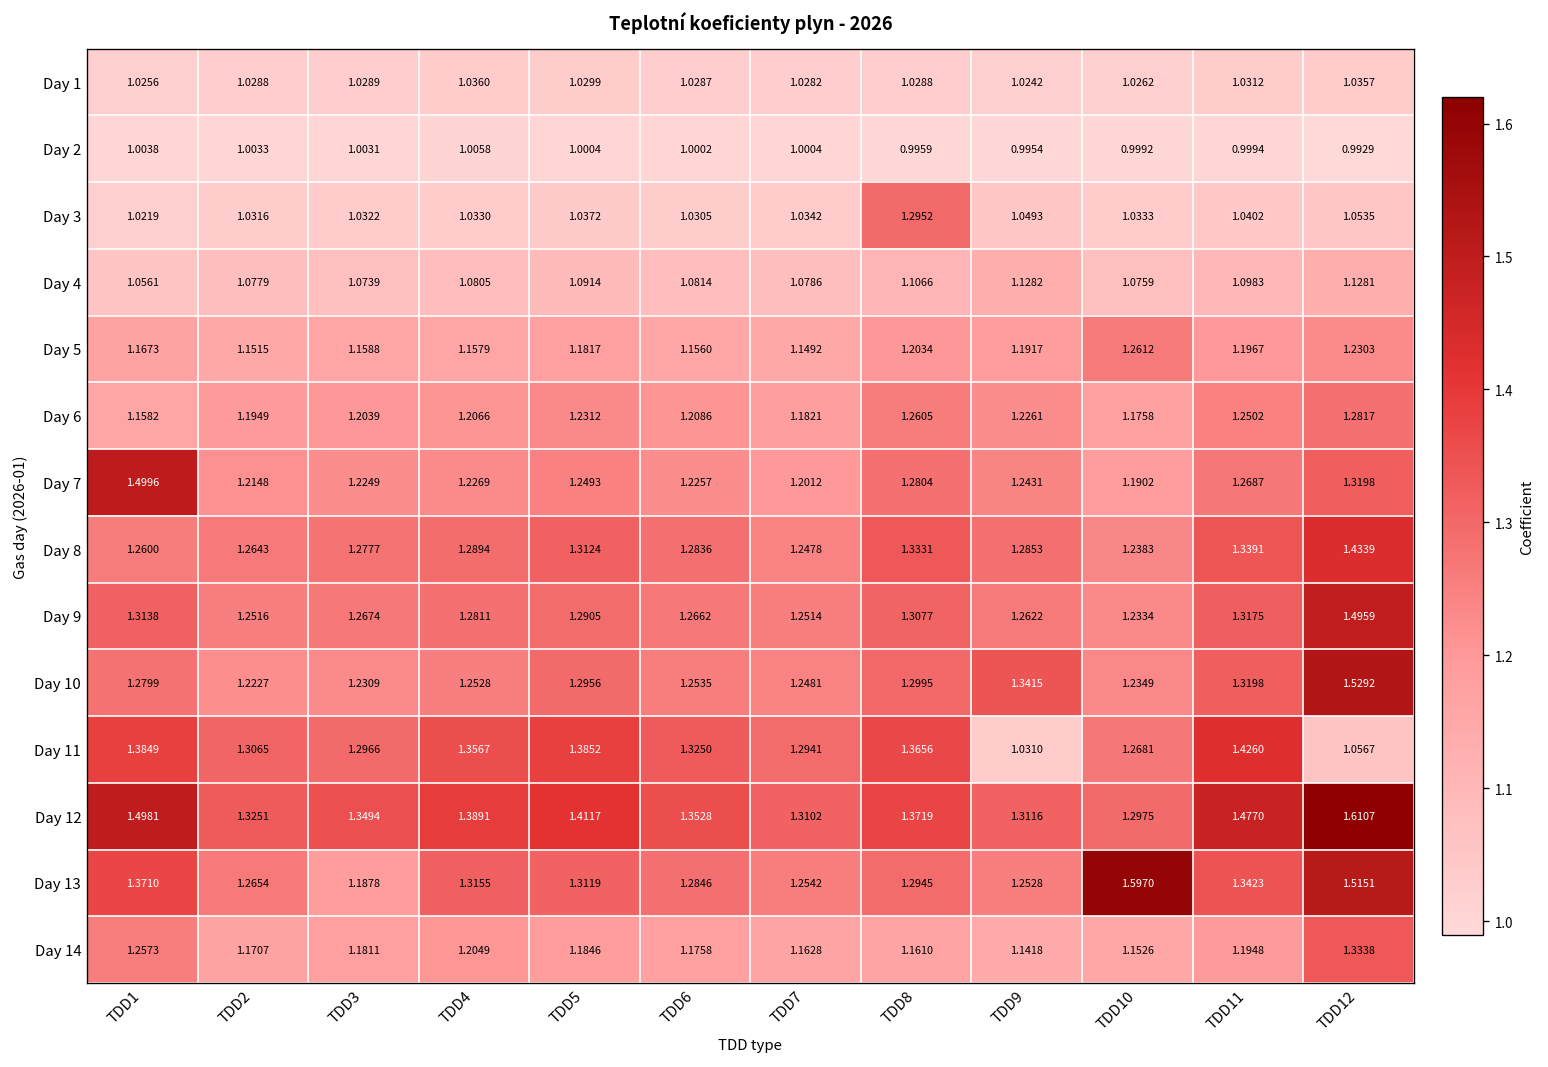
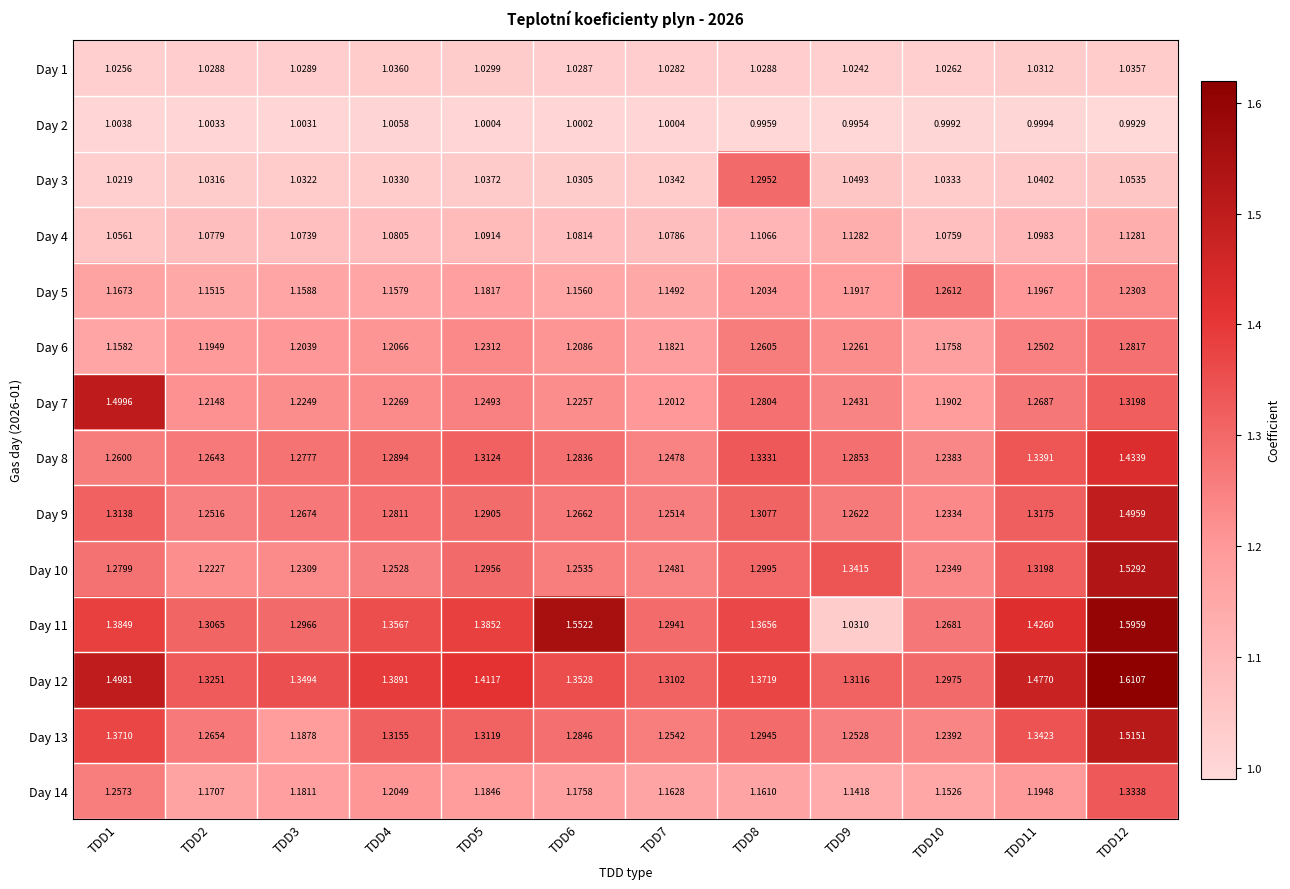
Day 11, TDD6: 1.3250 -> 1.5522
Day 11, TDD12: 1.0567 -> 1.5959
Day 13, TDD10: 1.5970 -> 1.2392
